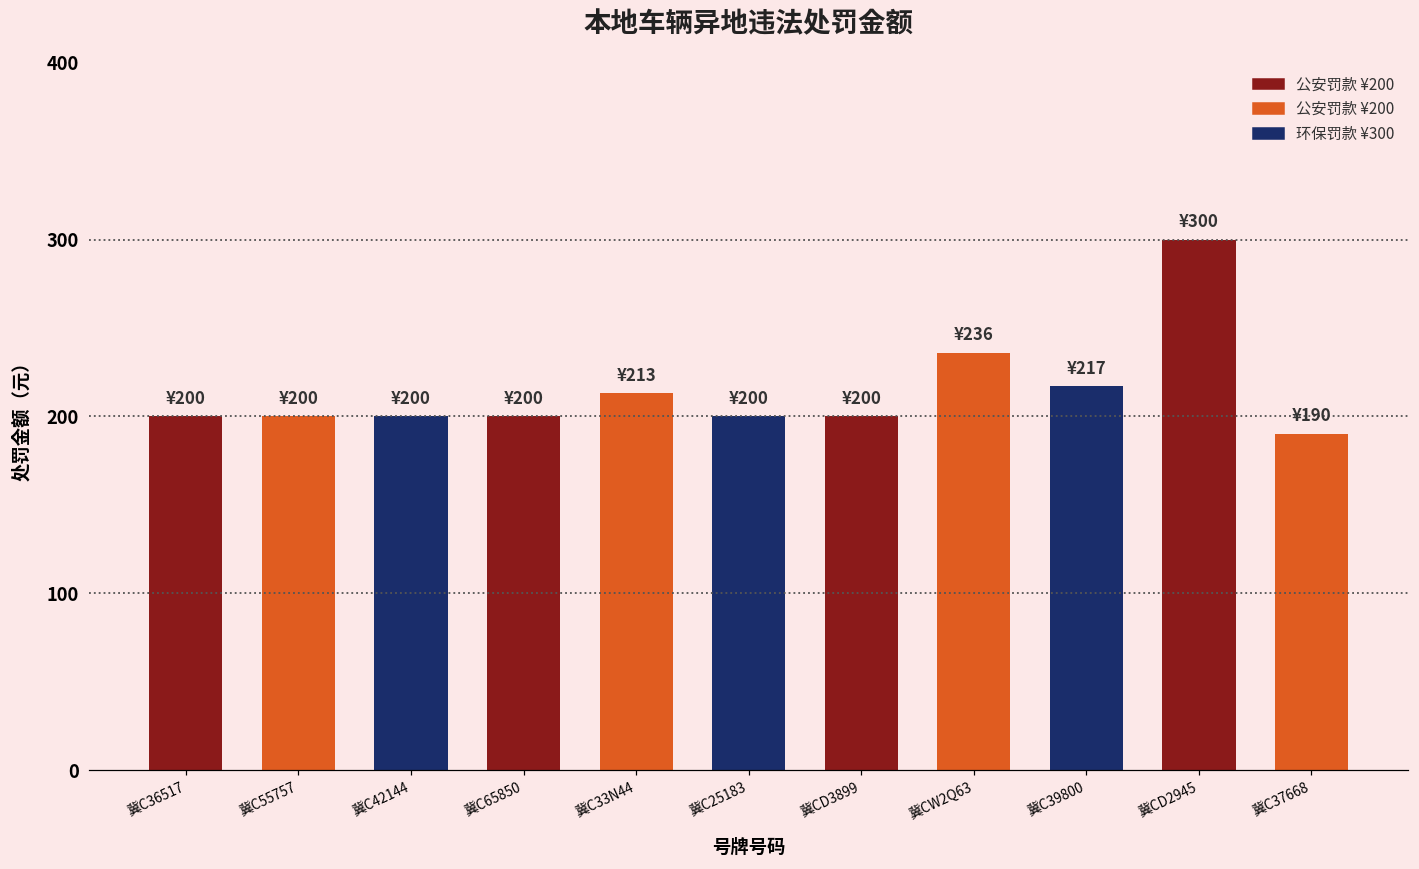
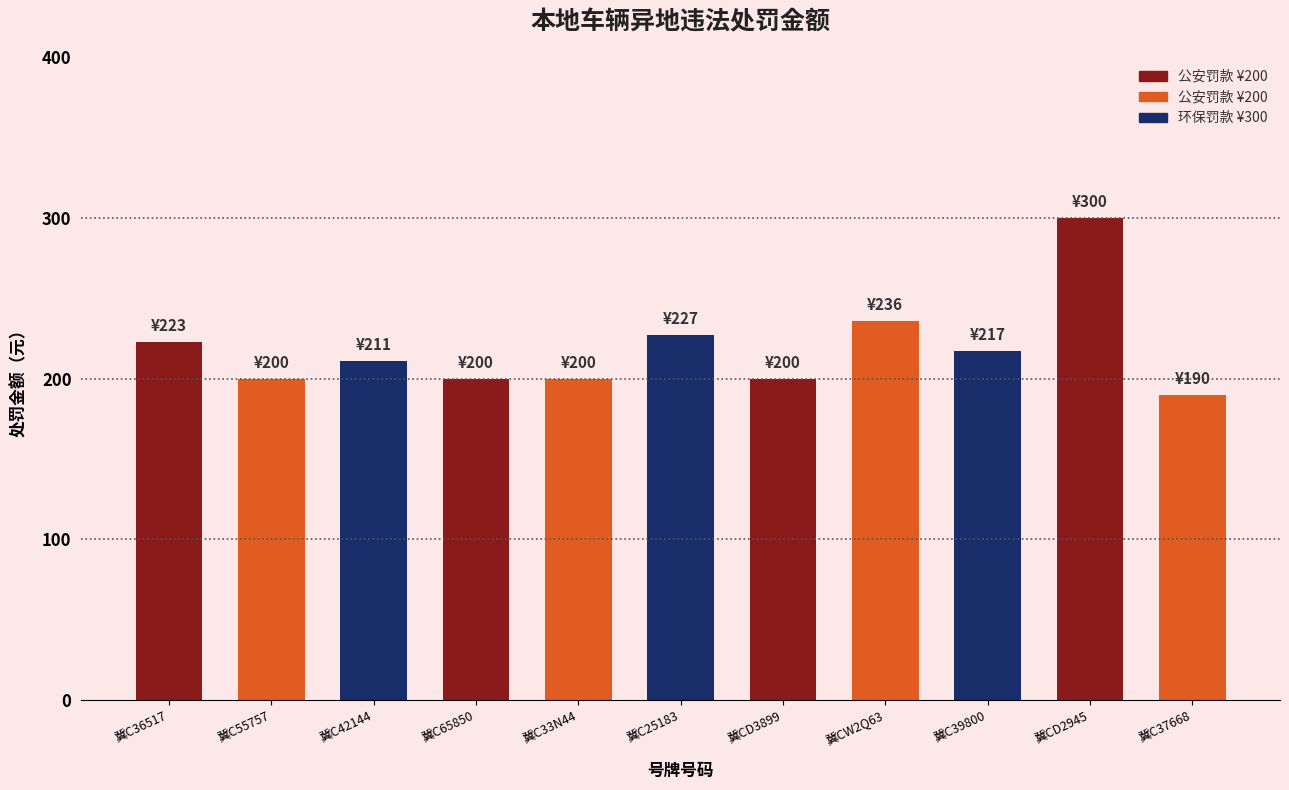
冀C36517: ¥200 -> ¥223
冀C42144: ¥200 -> ¥211
冀C33N44: ¥213 -> ¥200
冀C25183: ¥200 -> ¥227
